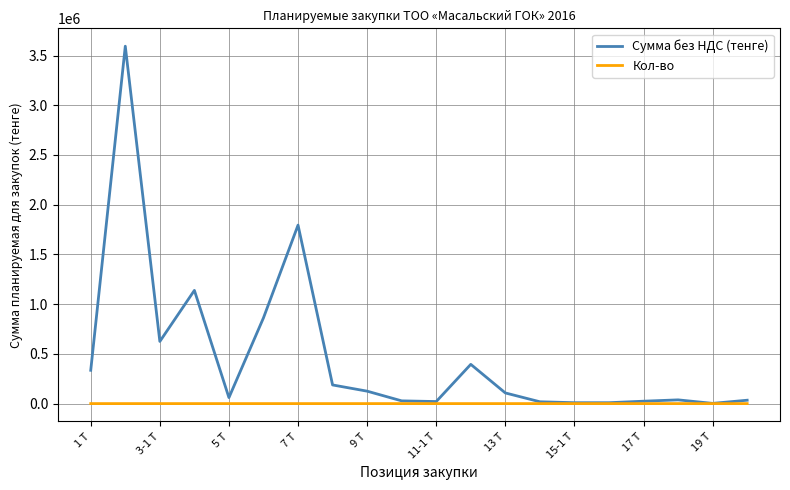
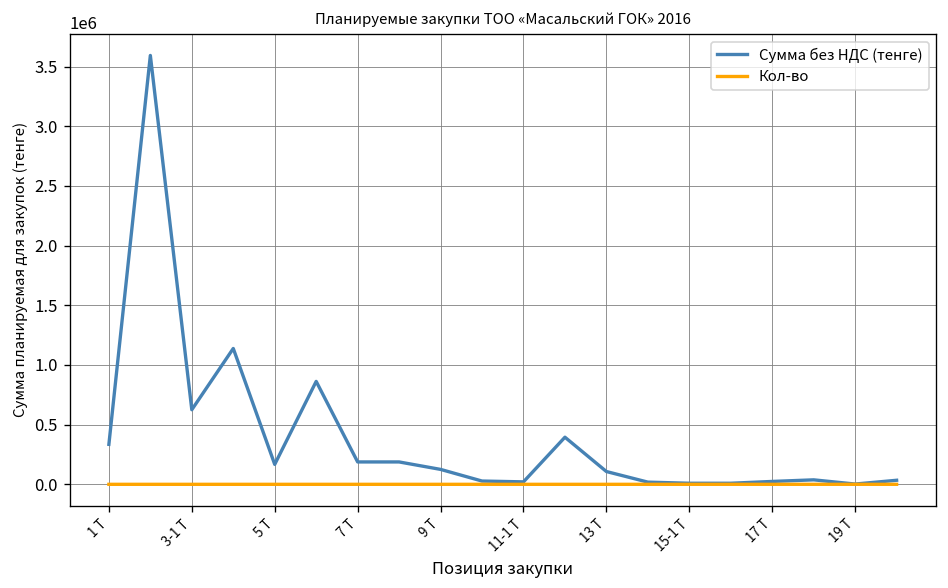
Сумма без НДС (тенге), 5 Т: 100000 -> 200000
Сумма без НДС (тенге), 7 Т: 1800000 -> 200000
